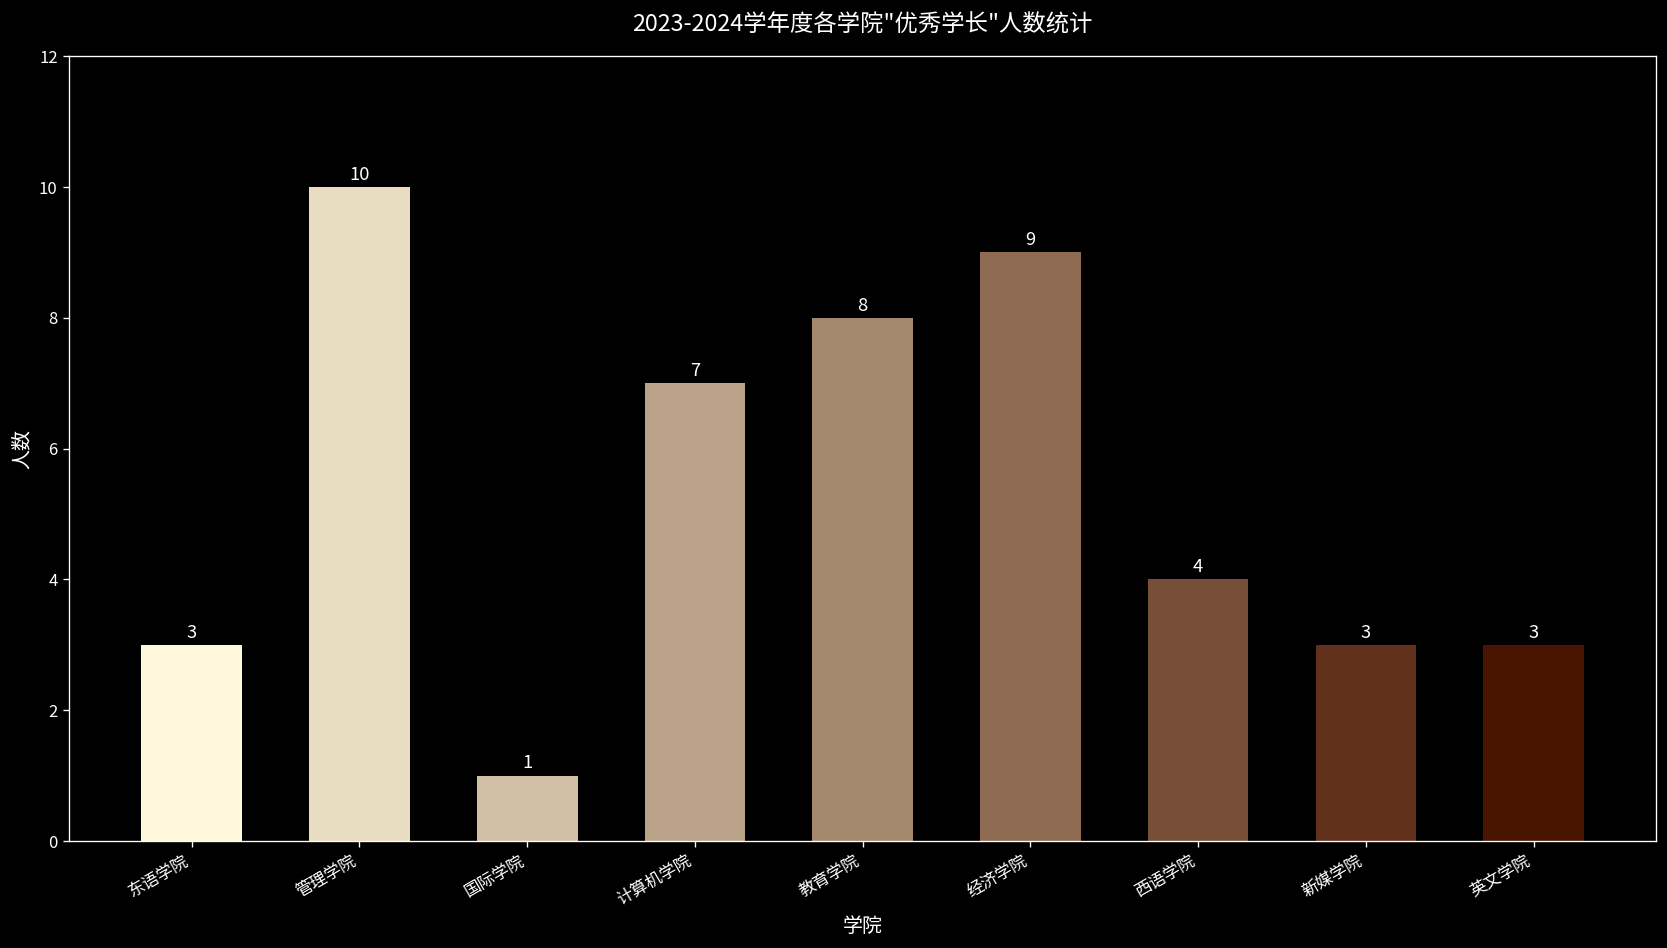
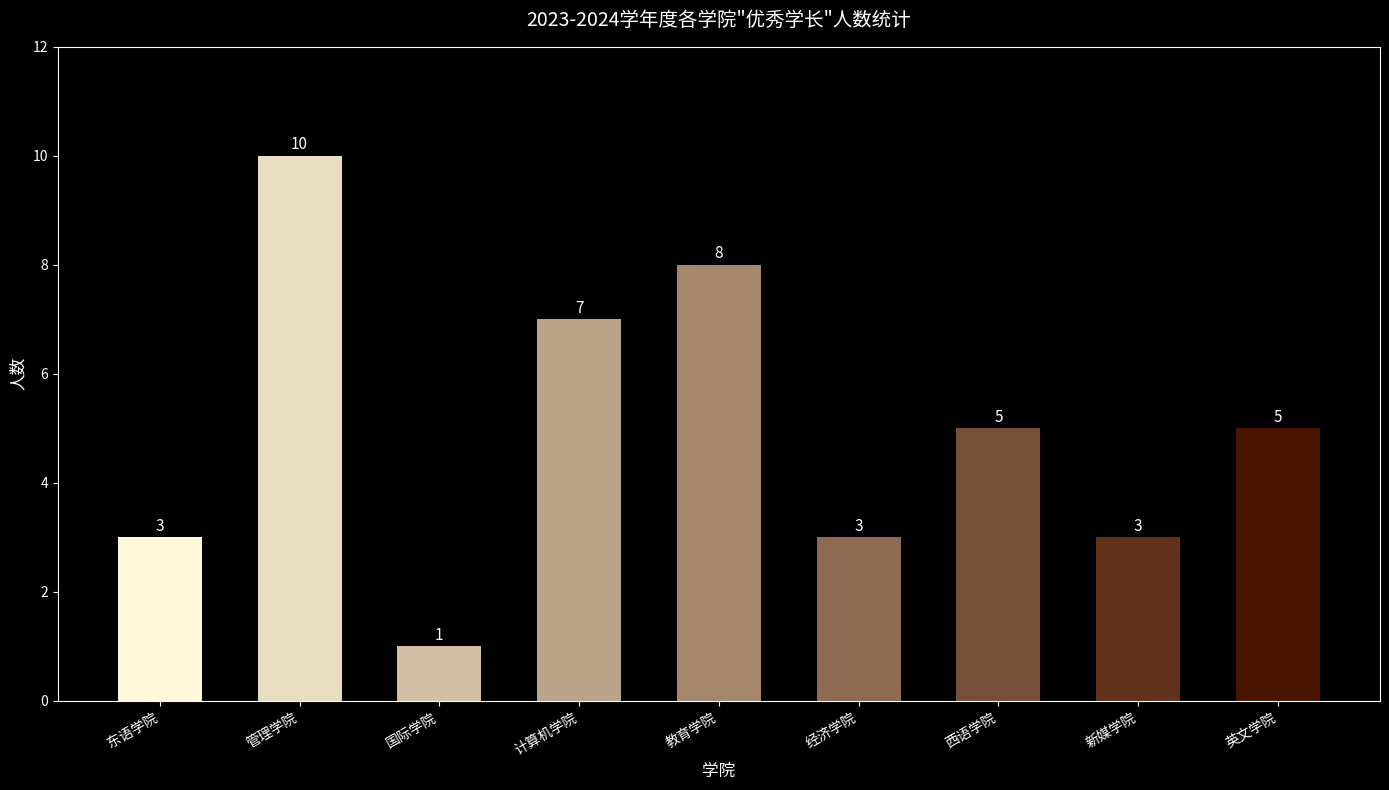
经济学院: 9 -> 3
西语学院: 4 -> 5
英文学院: 3 -> 5
